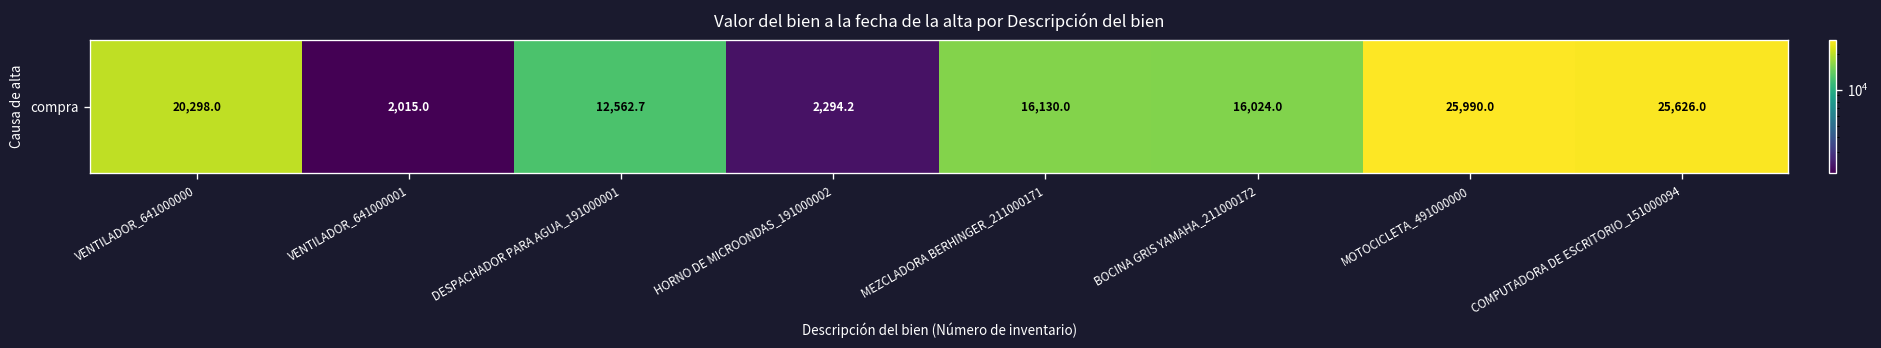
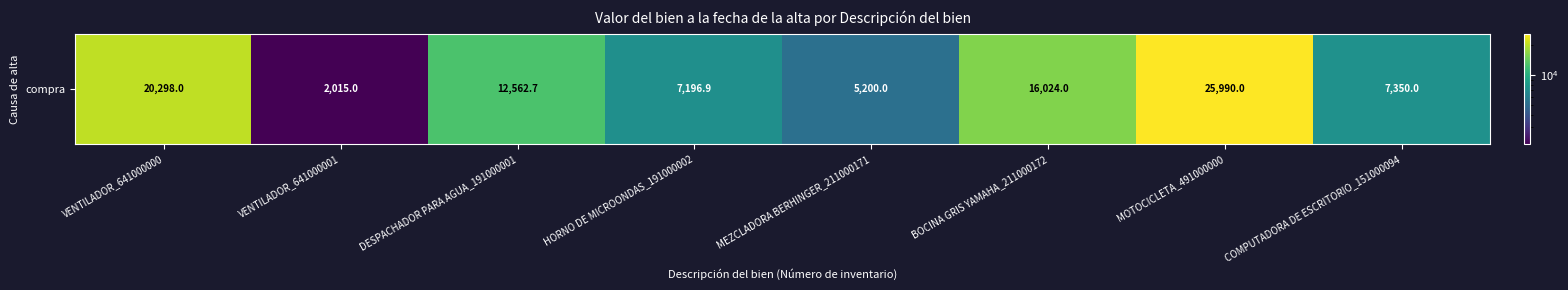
compra, HORNO DE MICROONDAS_191000002: 2,294.2 -> 7,196.9
compra, MEZCLADORA BERHINGER_211000171: 16,130.0 -> 5,200.0
compra, COMPUTADORA DE ESCRITORIO_151000094: 25,626.0 -> 7,350.0
